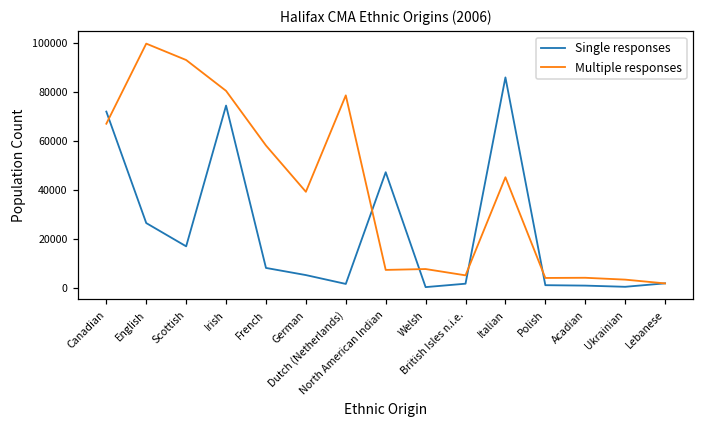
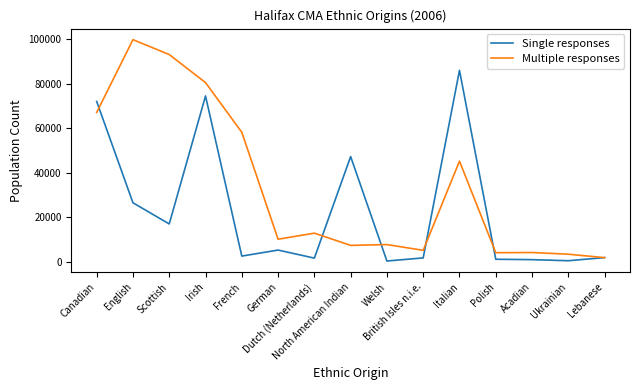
Single responses, French: 8000 -> 3000
Multiple responses, German: 39000 -> 10000
Multiple responses, Dutch (Netherlands): 79000 -> 13000
